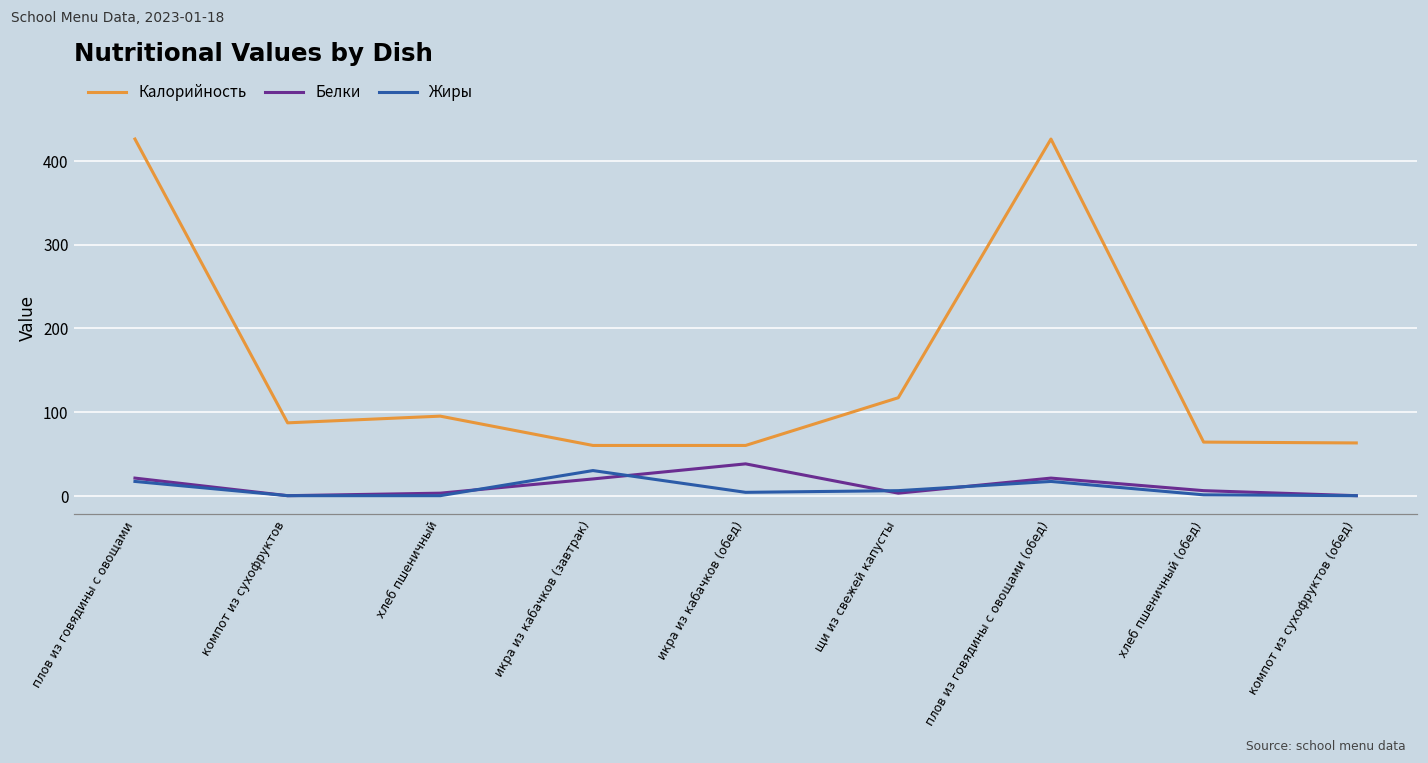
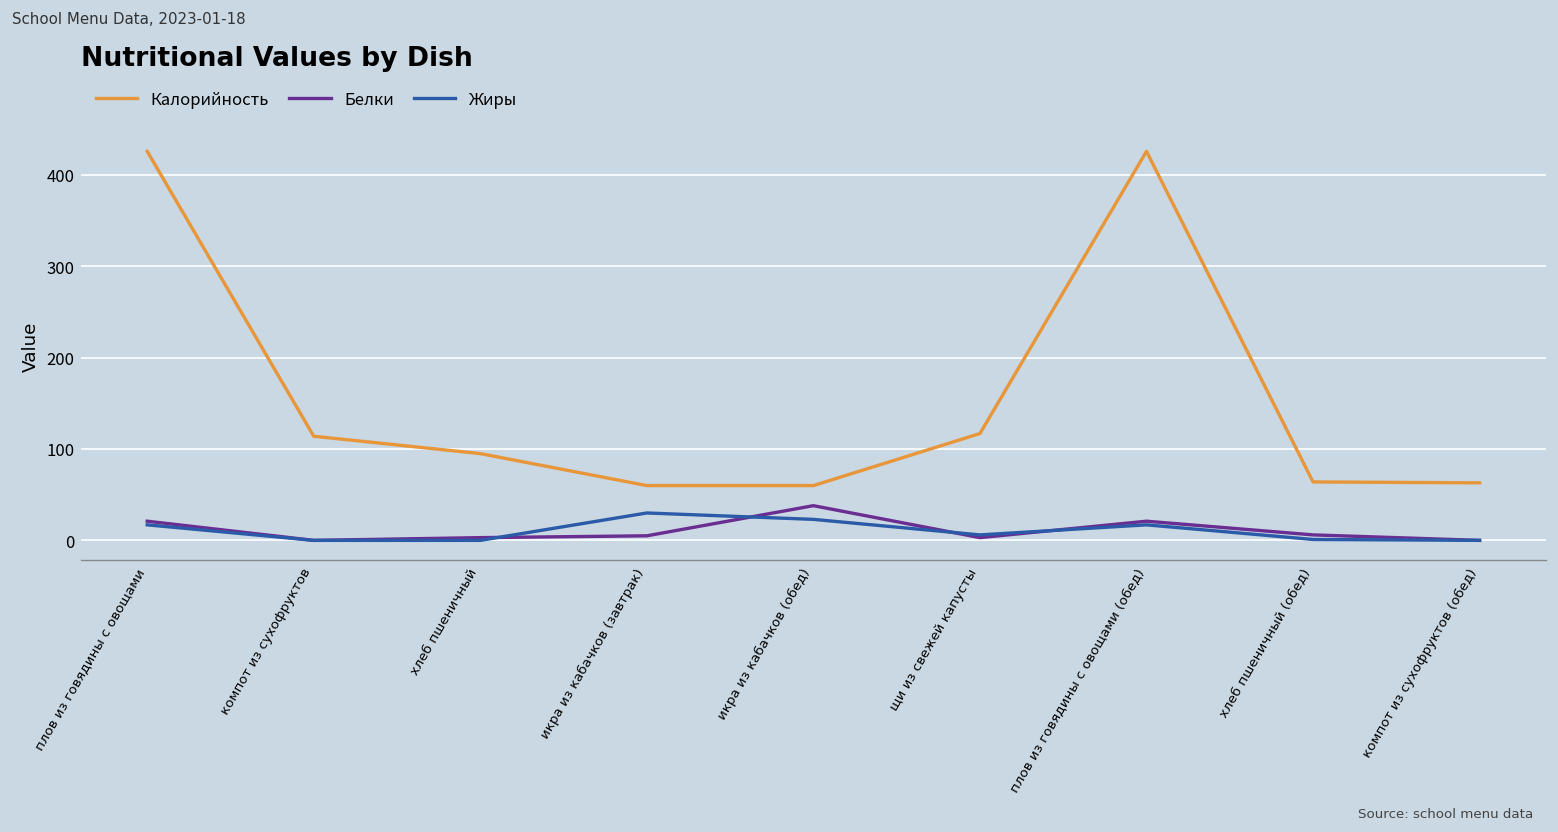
Калорийность, компот из сухофруктов: 90 -> 110
Белки, икра из кабачков (завтрак): 20 -> 10
Жиры, икра из кабачков (обед): 0 -> 20
